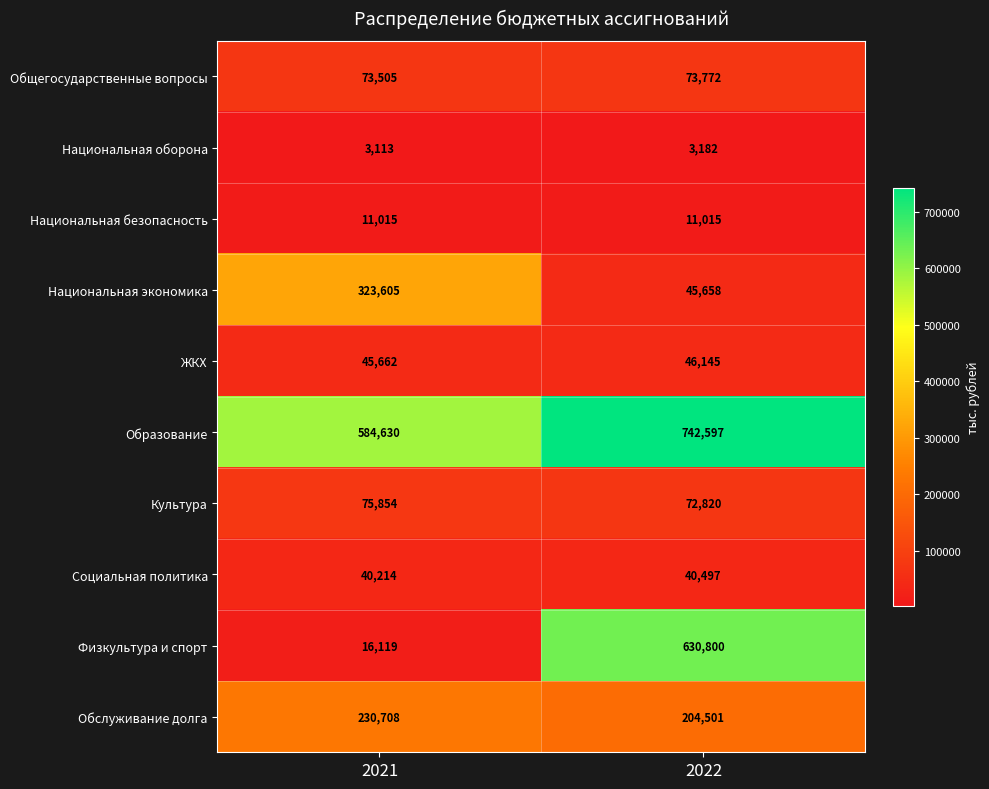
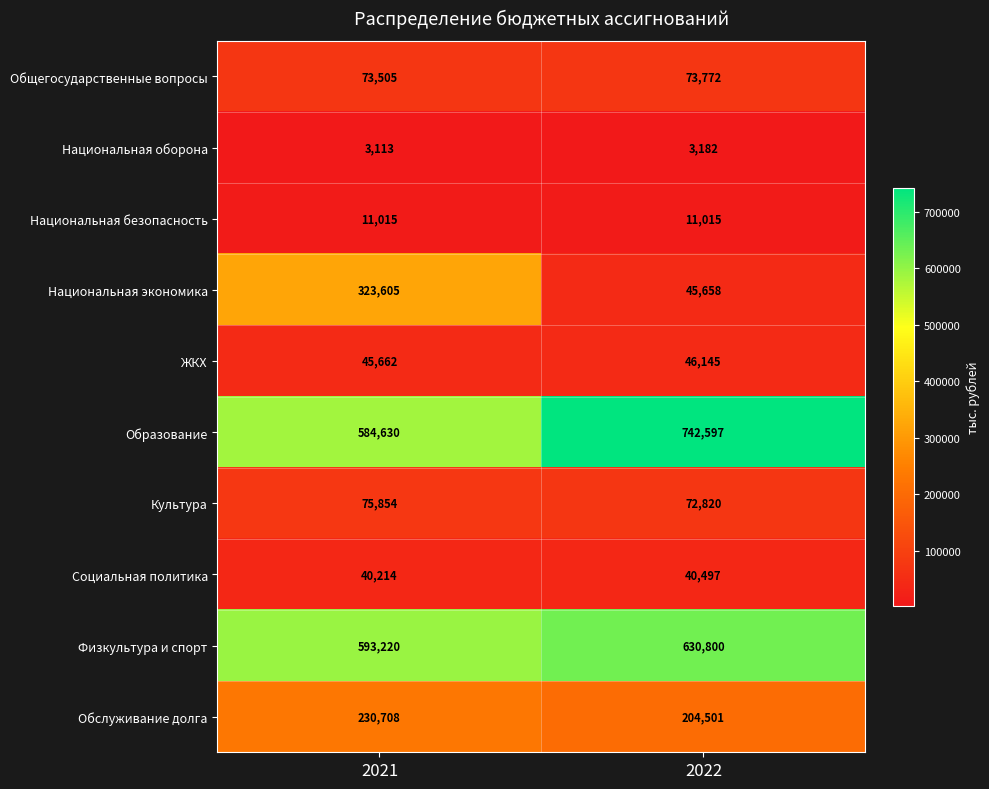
Физкультура и спорт, 2021: 16,119 -> 593,220
